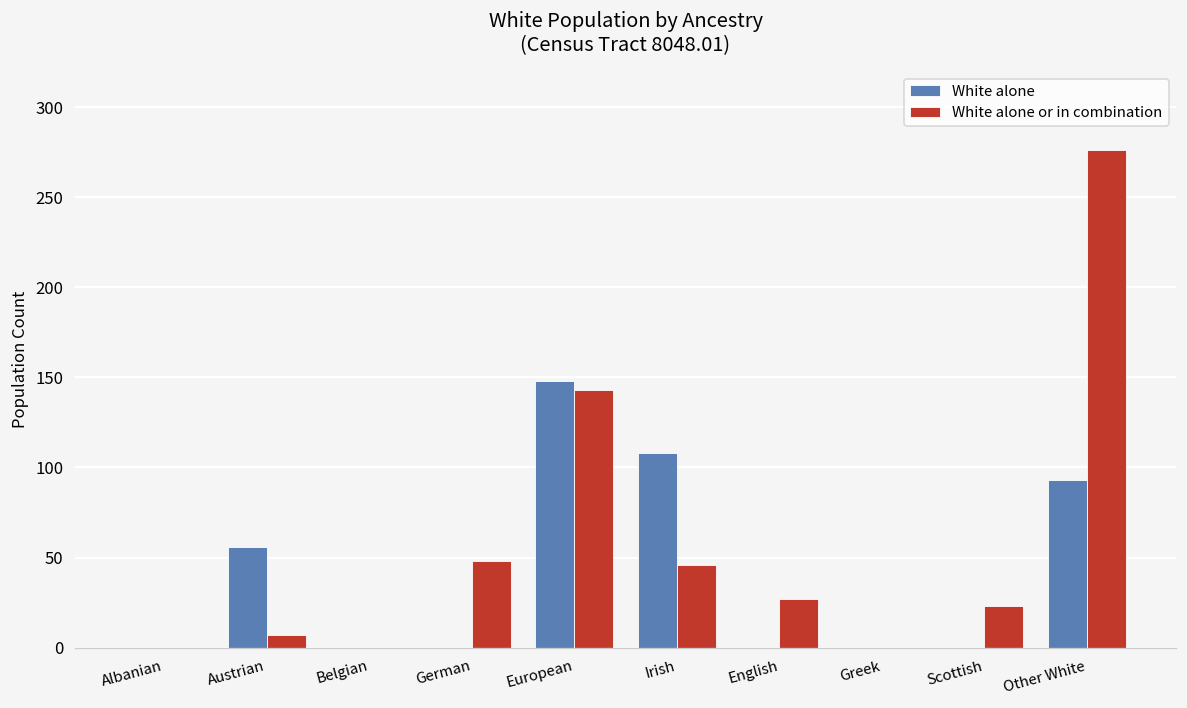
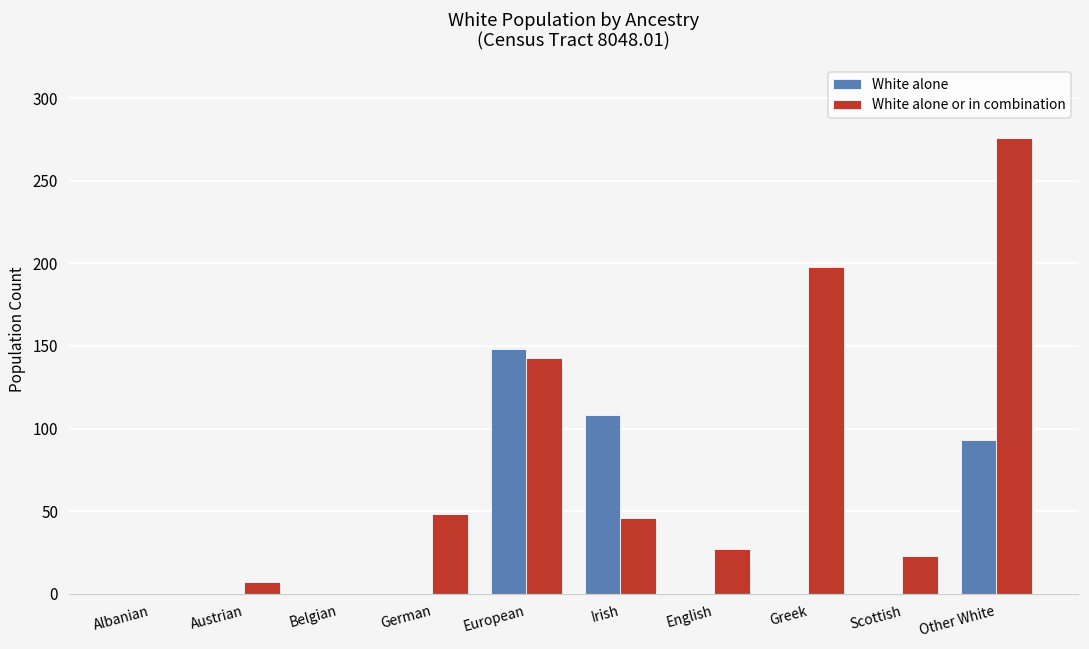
White alone, Austrian: 56 -> 0
White alone or in combination, Greek: 0 -> 198
